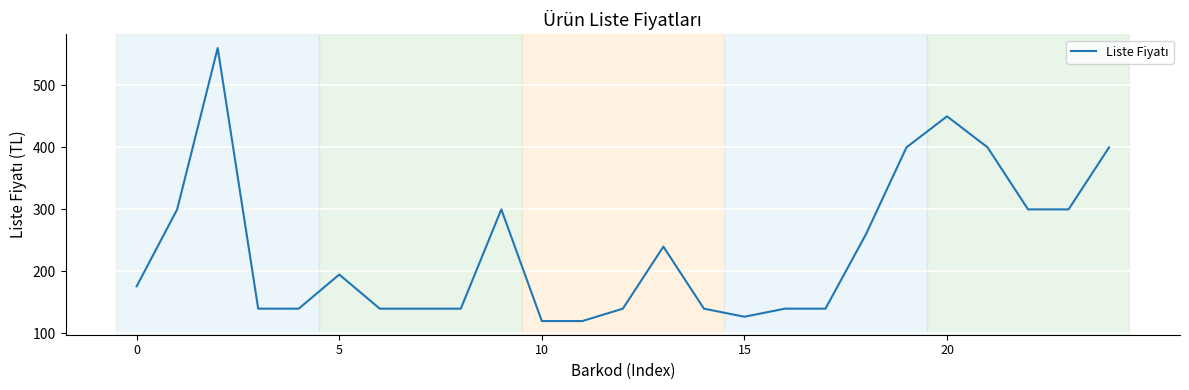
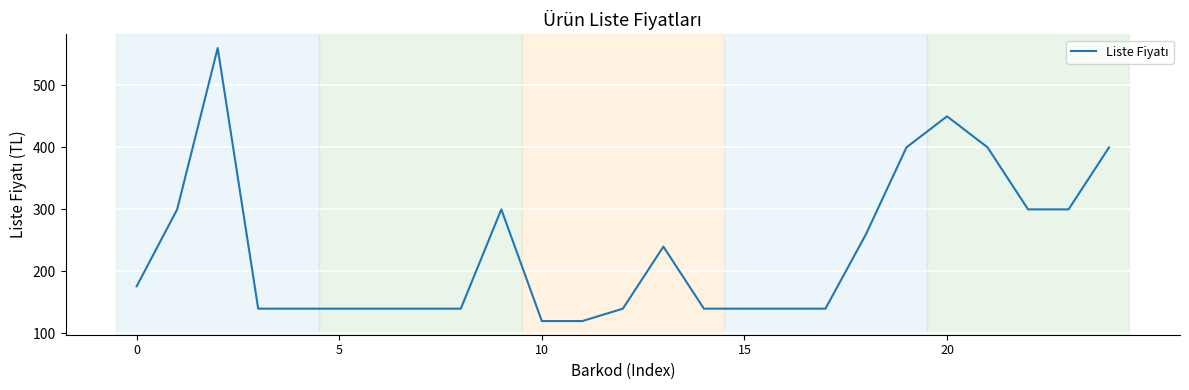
5: 200 -> 140
15: 130 -> 140
